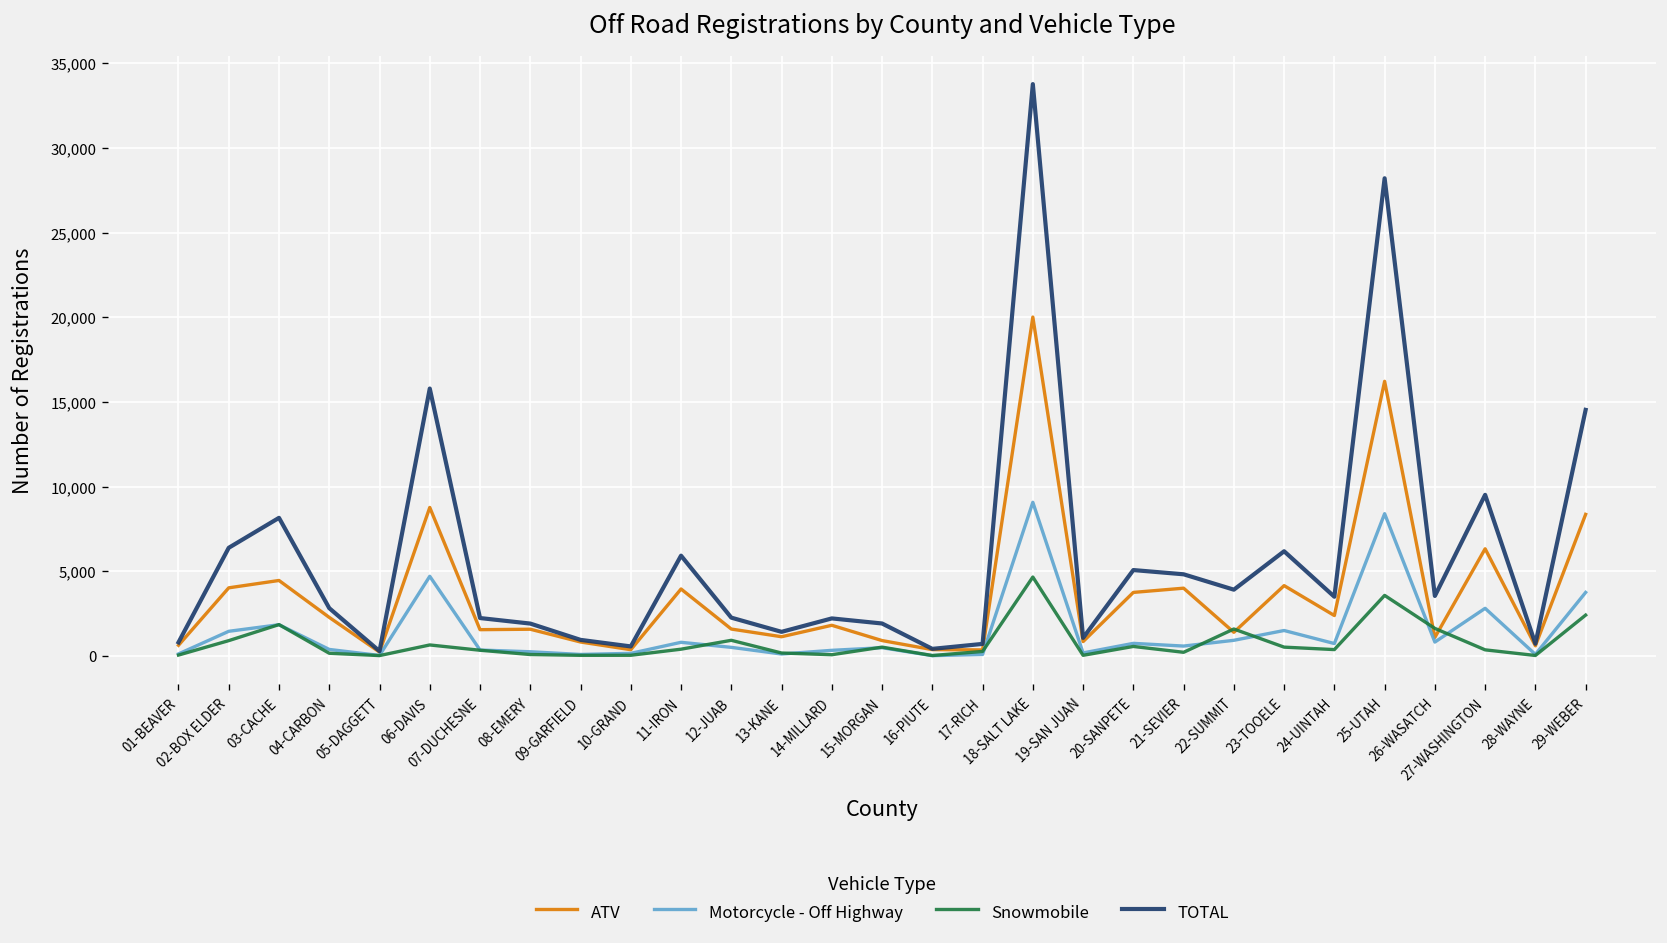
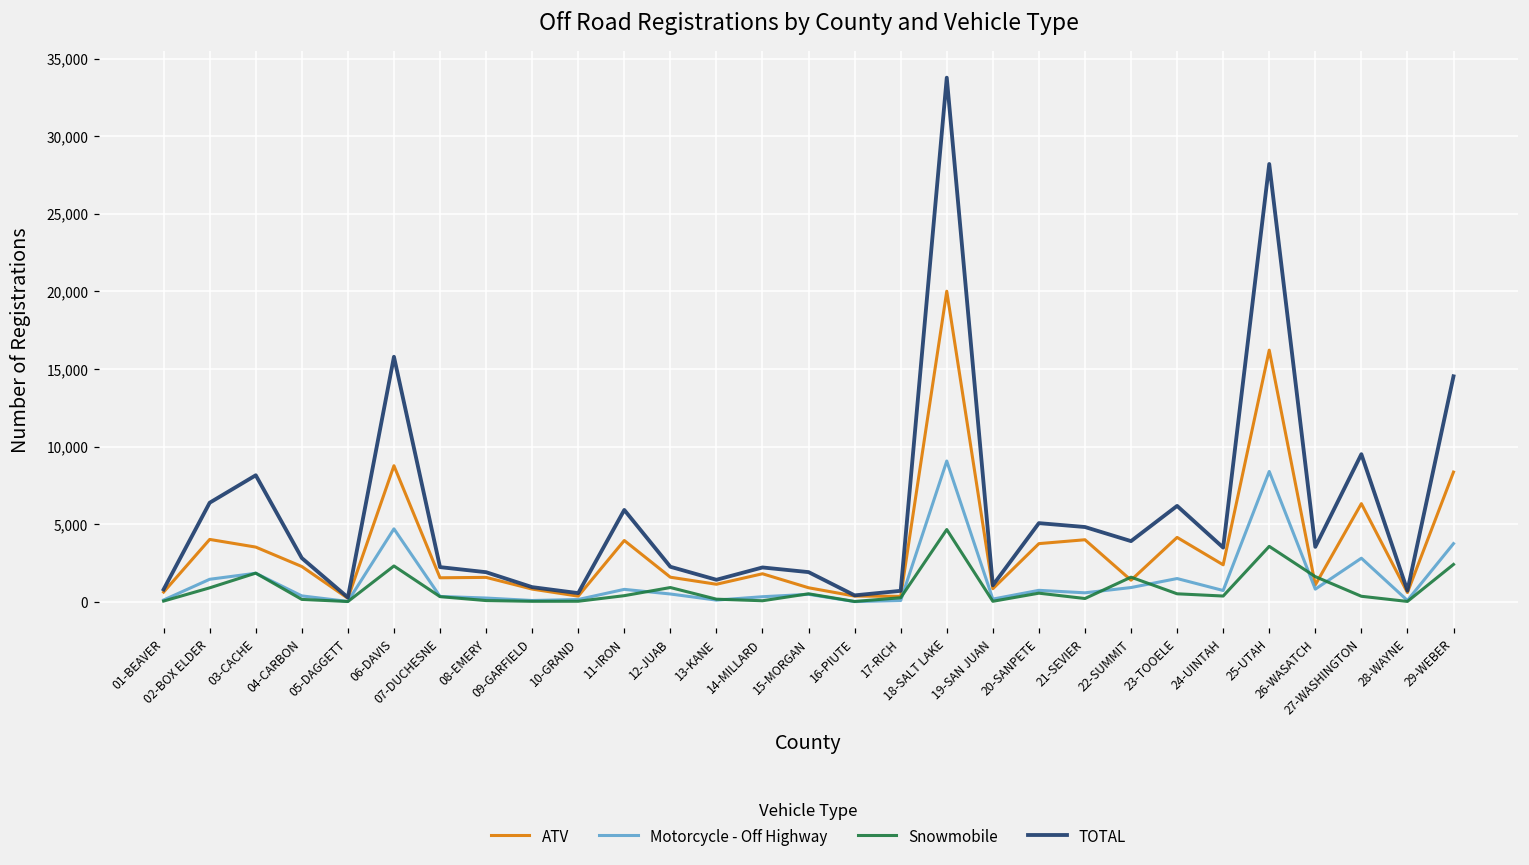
ATV, 03-CACHE: 4,500 -> 3,500
Snowmobile, 06-DAVIS: 700 -> 2,300
